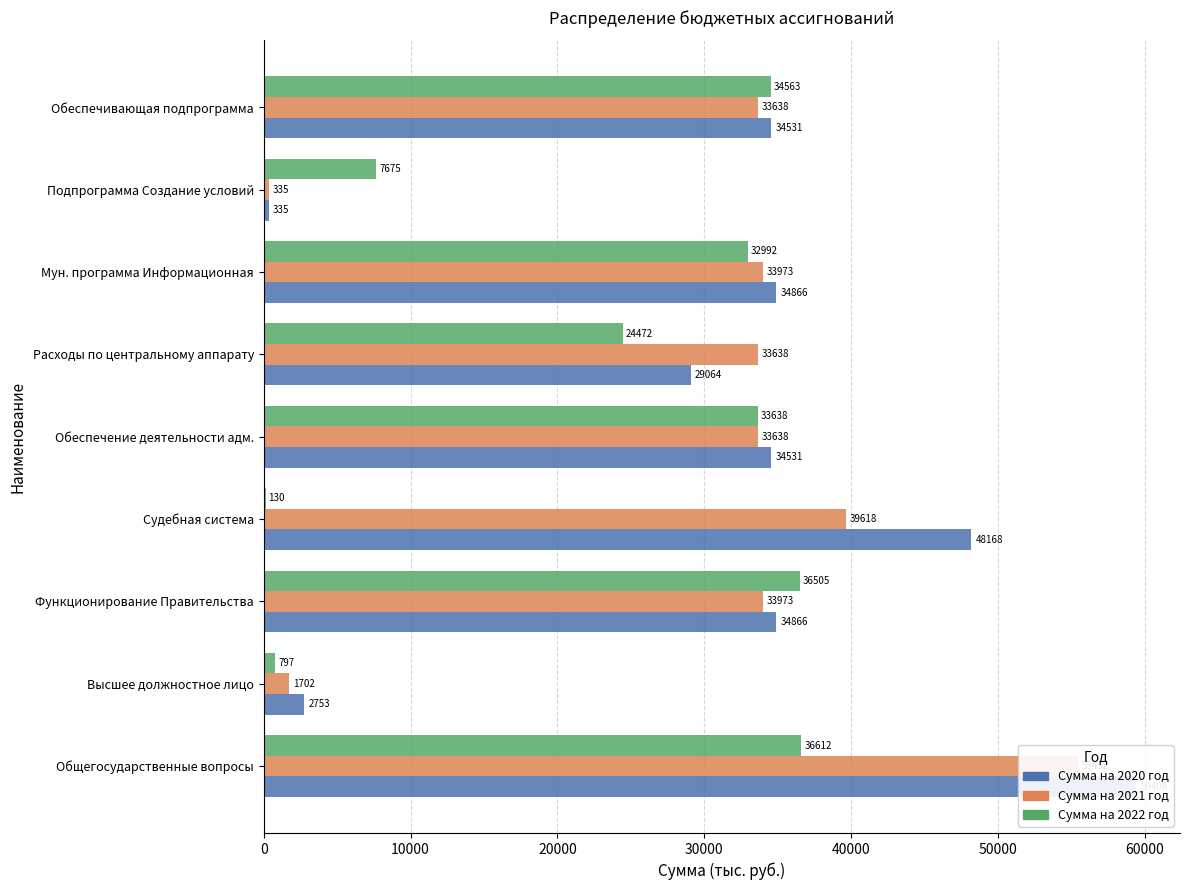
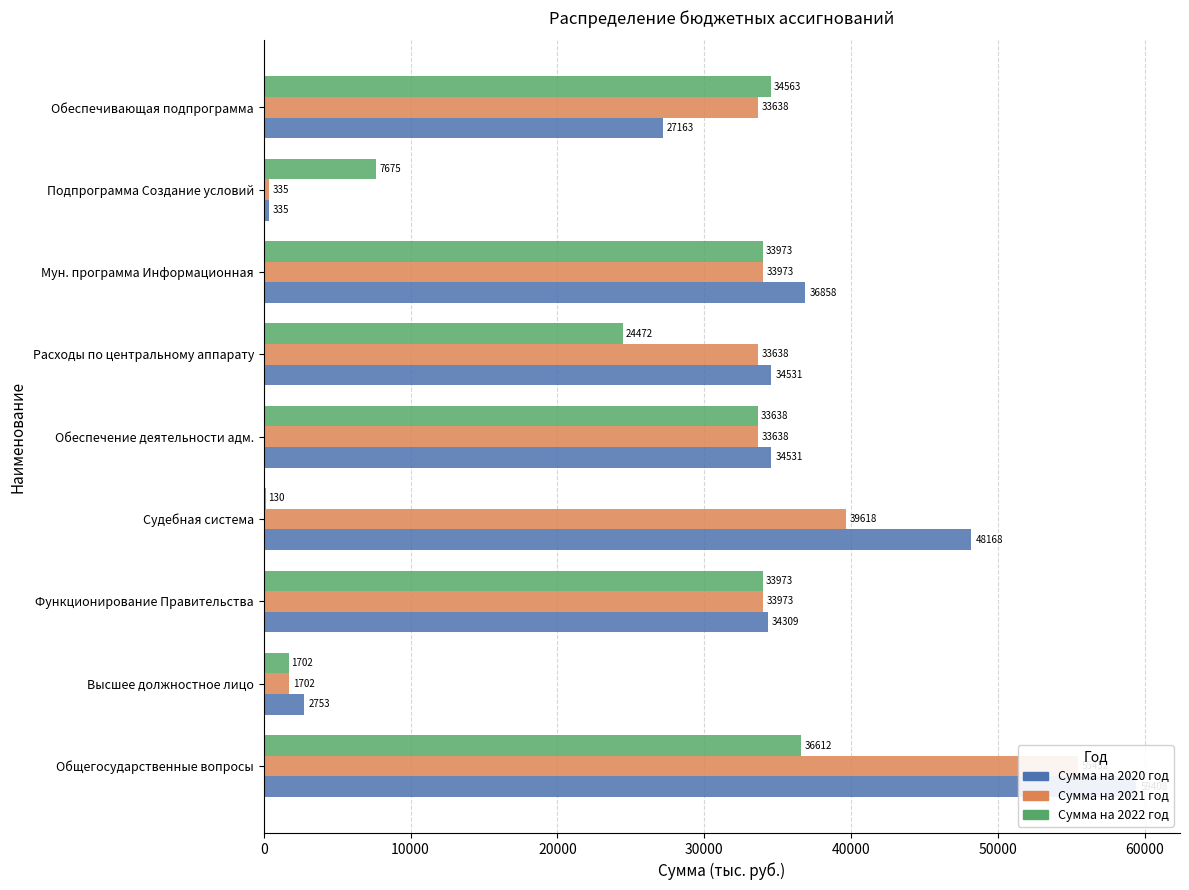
Сумма на 2020 год, Обеспечивающая подпрограмма: 34531 -> 27163
Сумма на 2022 год, Мун. программа Информационная: 32992 -> 33973
Сумма на 2020 год, Мун. программа Информационная: 34866 -> 36858
Сумма на 2020 год, Расходы по центральному аппарату: 29064 -> 34531
Сумма на 2022 год, Функционирование Правительства: 36505 -> 33973
Сумма на 2020 год, Функционирование Правительства: 34866 -> 34309
Сумма на 2022 год, Высшее должностное лицо: 797 -> 1702
